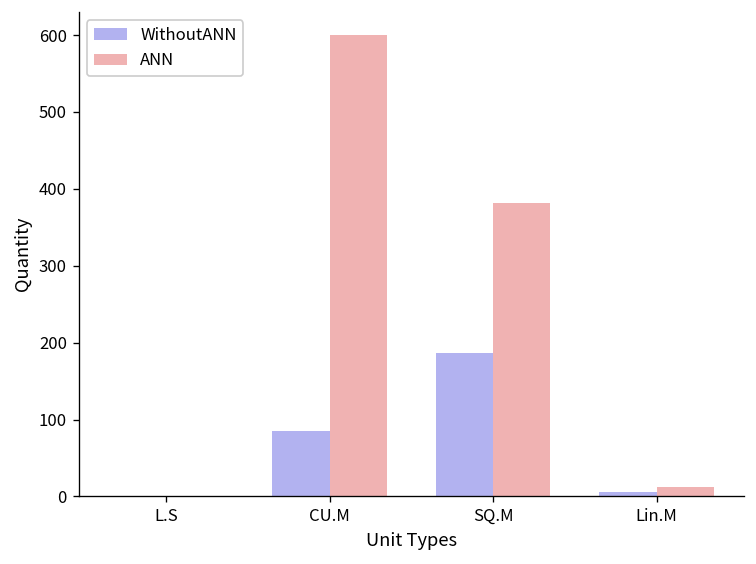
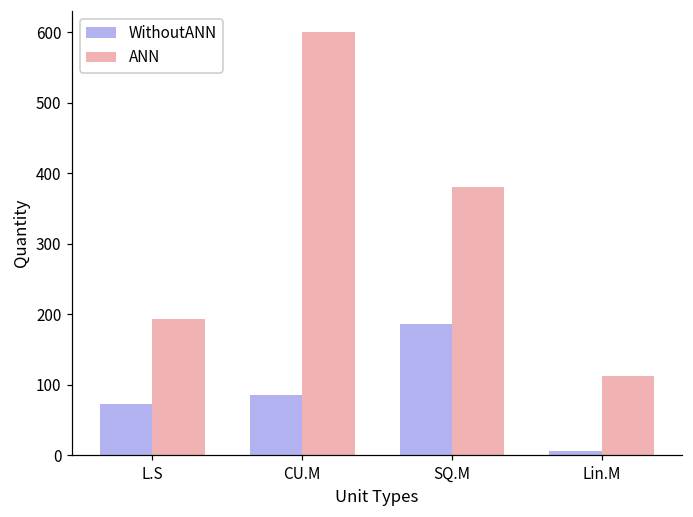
WithoutANN, L.S: 0 -> 70
ANN, L.S: 0 -> 190
ANN, Lin.M: 10 -> 110
